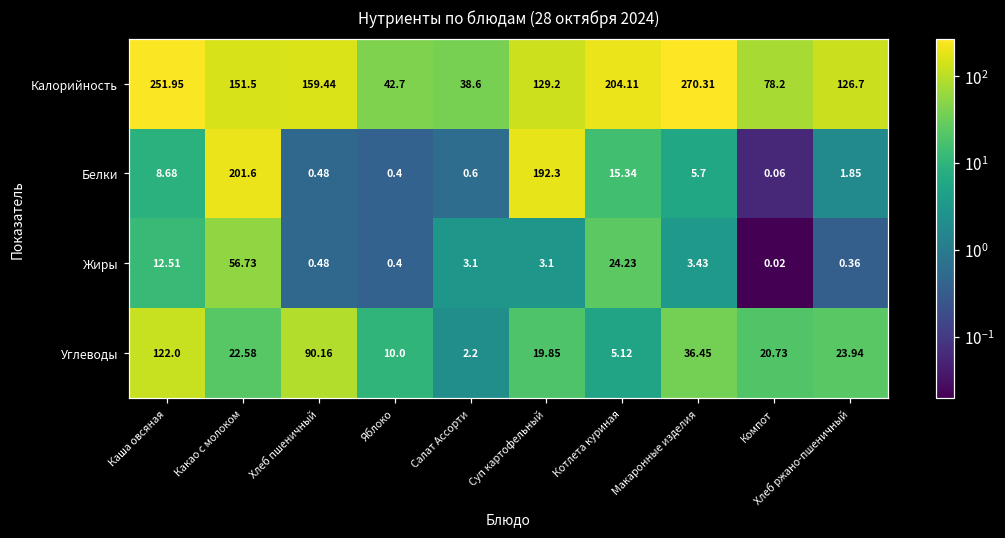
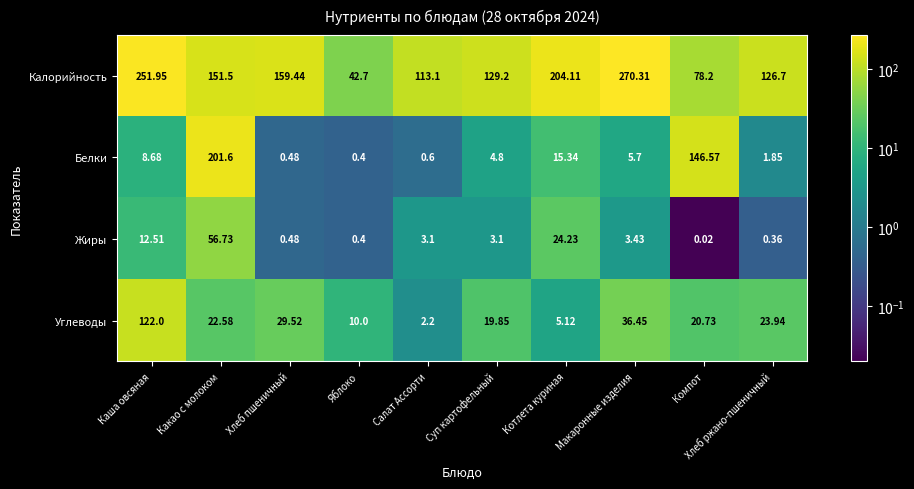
Калорийность, Салат Ассорти: 38.6 -> 113.1
Белки, Суп картофельный: 192.3 -> 4.8
Белки, Компот: 0.06 -> 146.57
Углеводы, Хлеб пшеничный: 90.16 -> 29.52
